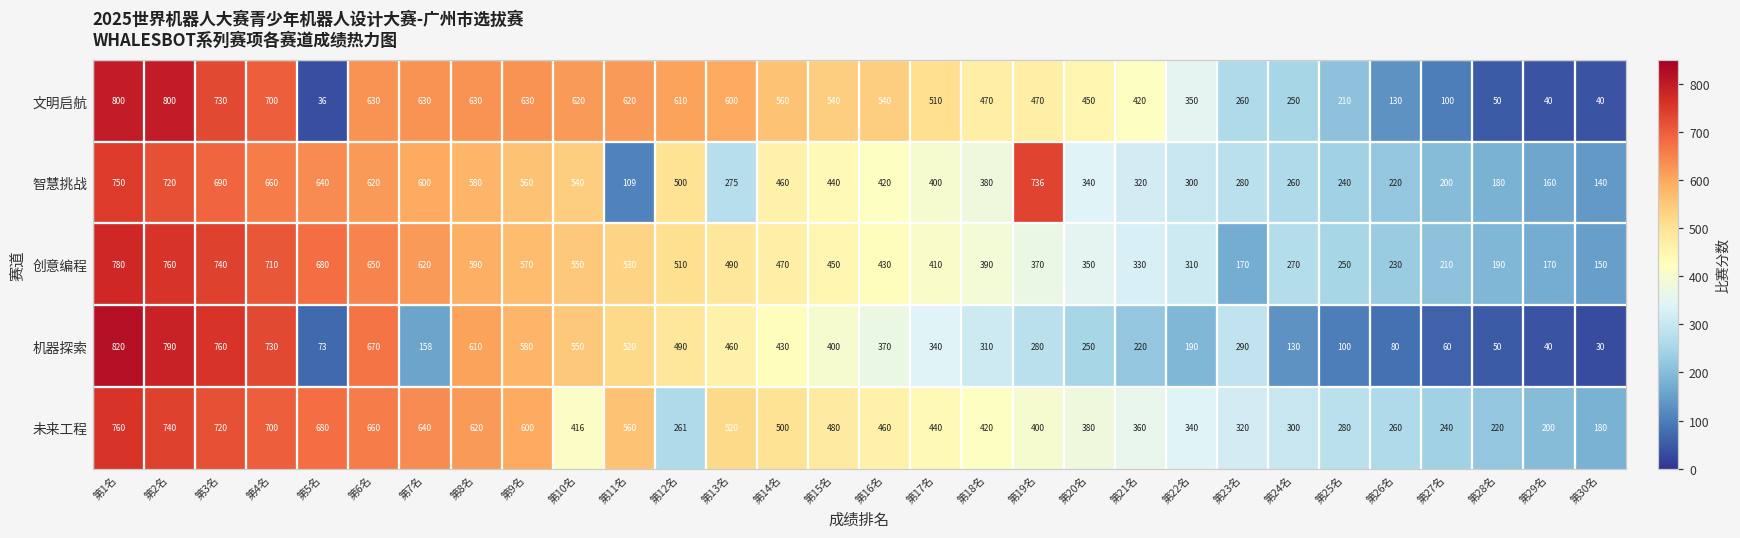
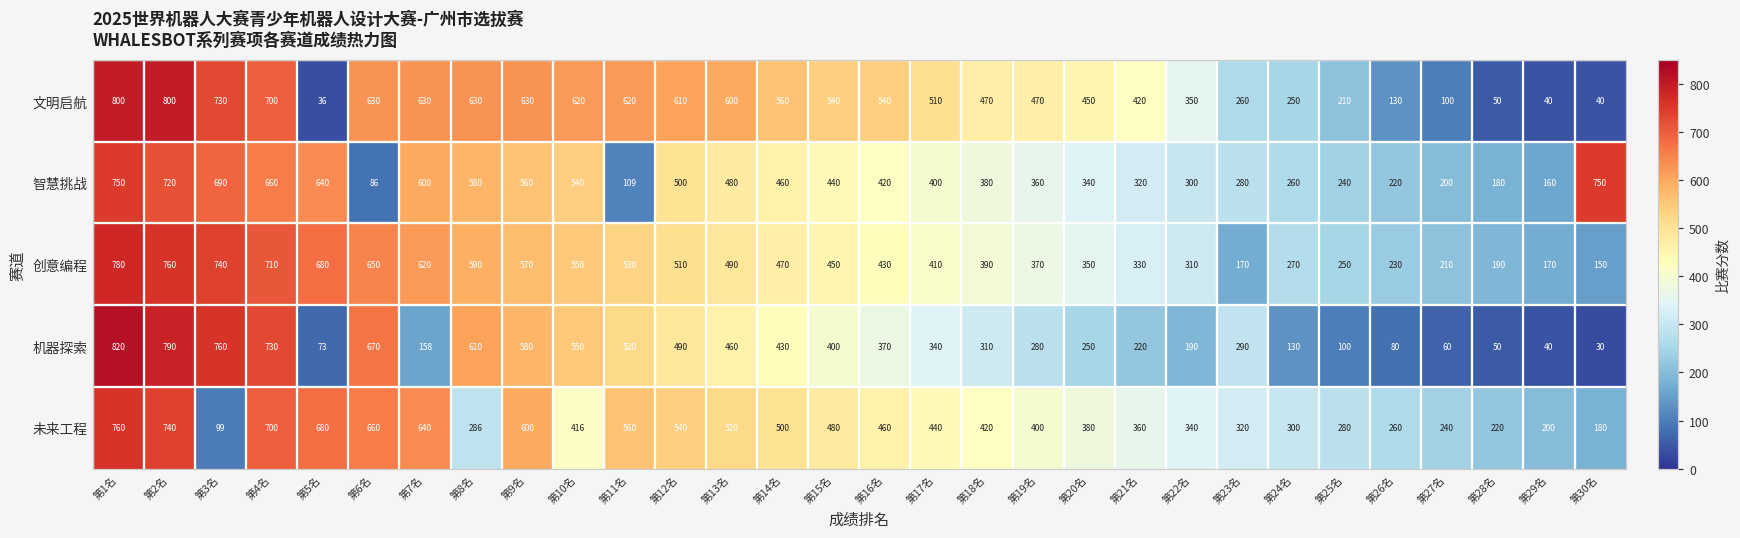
智慧挑战, 第6名: 620 -> 86
智慧挑战, 第13名: 275 -> 480
智慧挑战, 第19名: 736 -> 360
智慧挑战, 第30名: 140 -> 750
未来工程, 第3名: 720 -> 99
未来工程, 第8名: 620 -> 286
未来工程, 第12名: 261 -> 540
